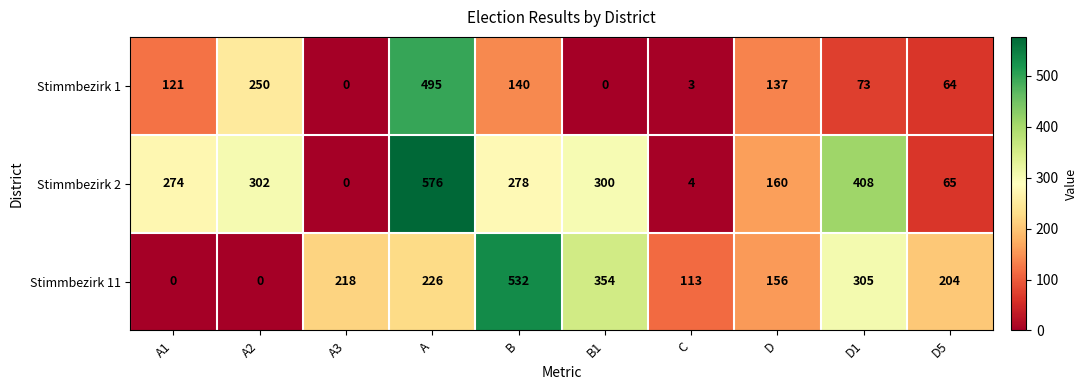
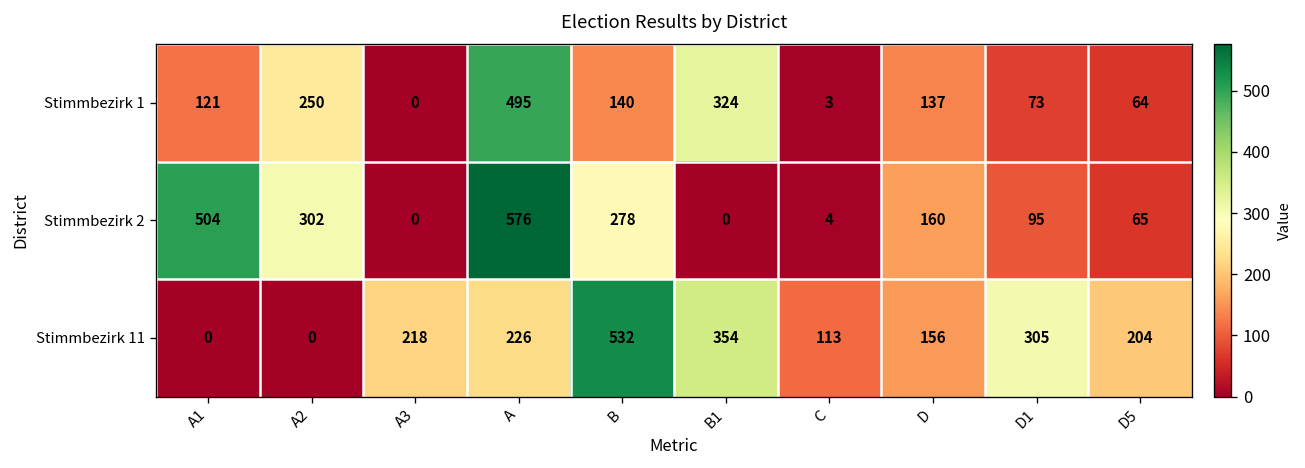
Stimmbezirk 1, B1: 0 -> 324
Stimmbezirk 2, A1: 274 -> 504
Stimmbezirk 2, B1: 300 -> 0
Stimmbezirk 2, D1: 408 -> 95
